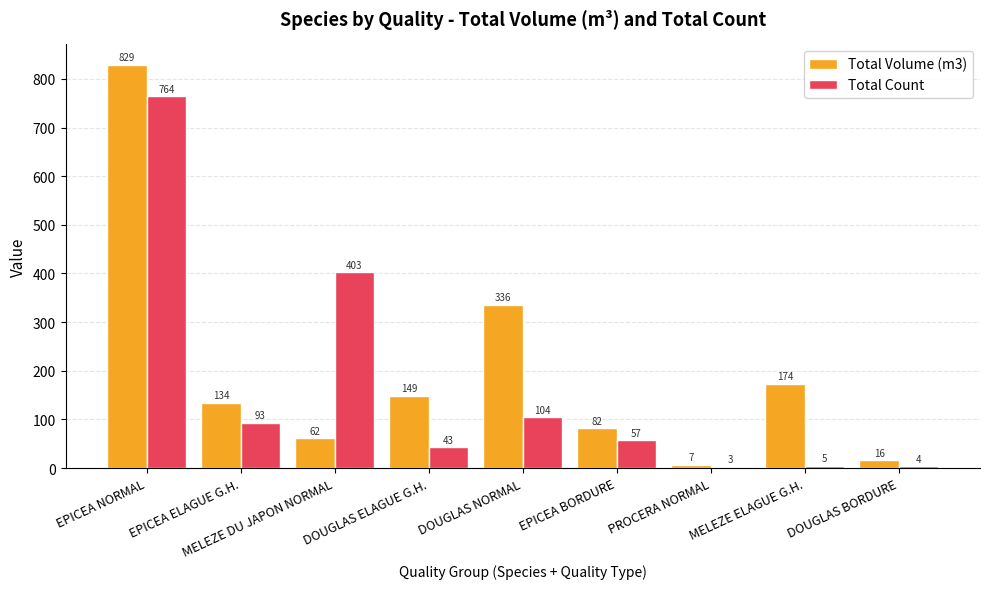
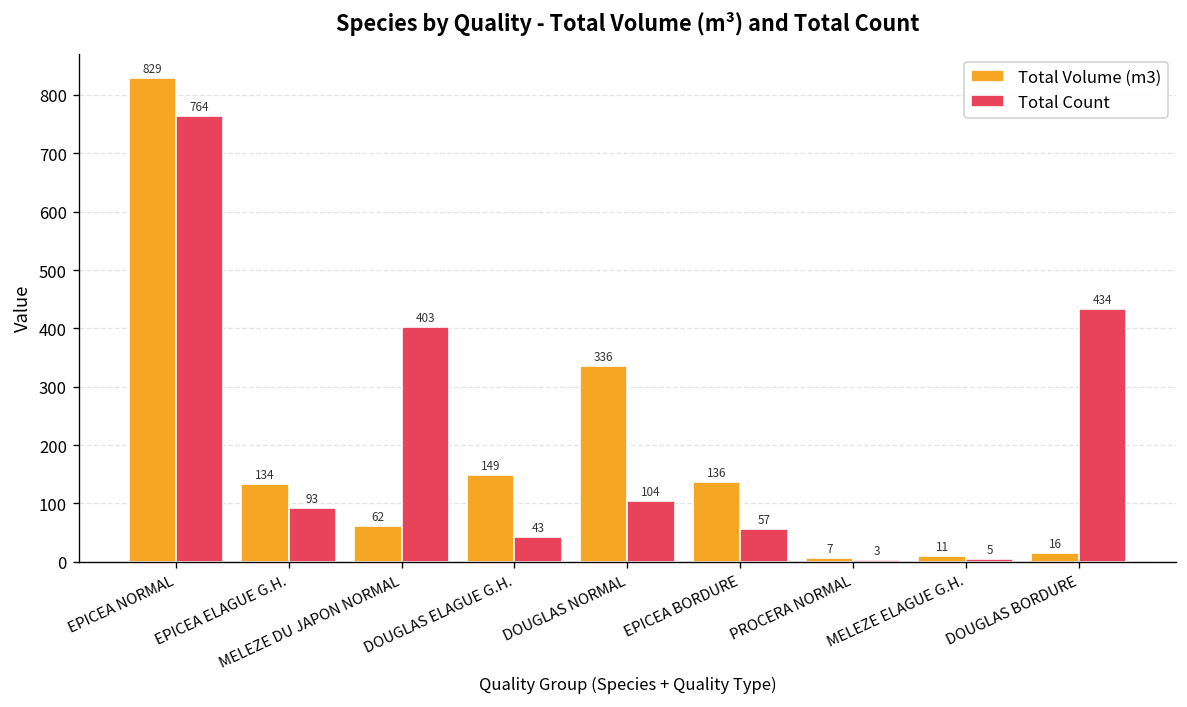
Total Volume (m3), EPICEA BORDURE: 82 -> 136
Total Volume (m3), MELEZE ELAGUE G.H.: 174 -> 11
Total Count, DOUGLAS BORDURE: 4 -> 434
